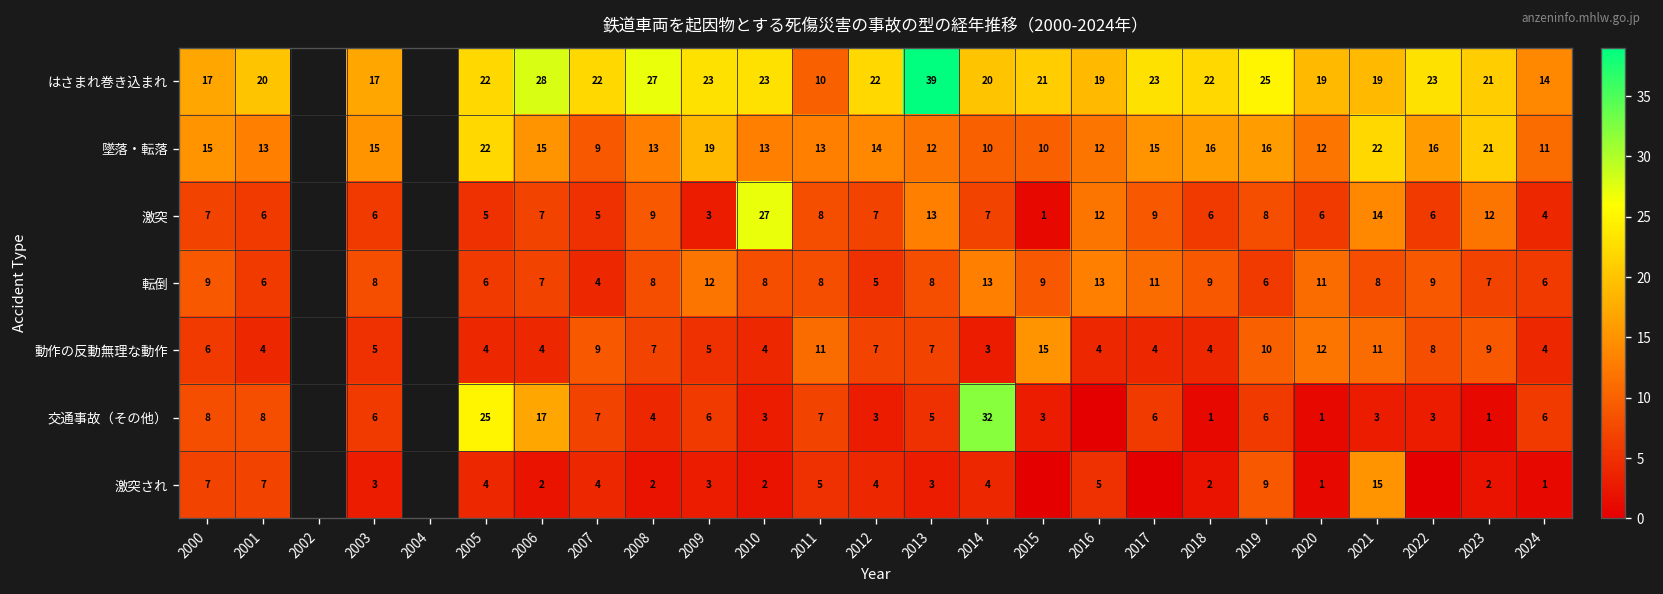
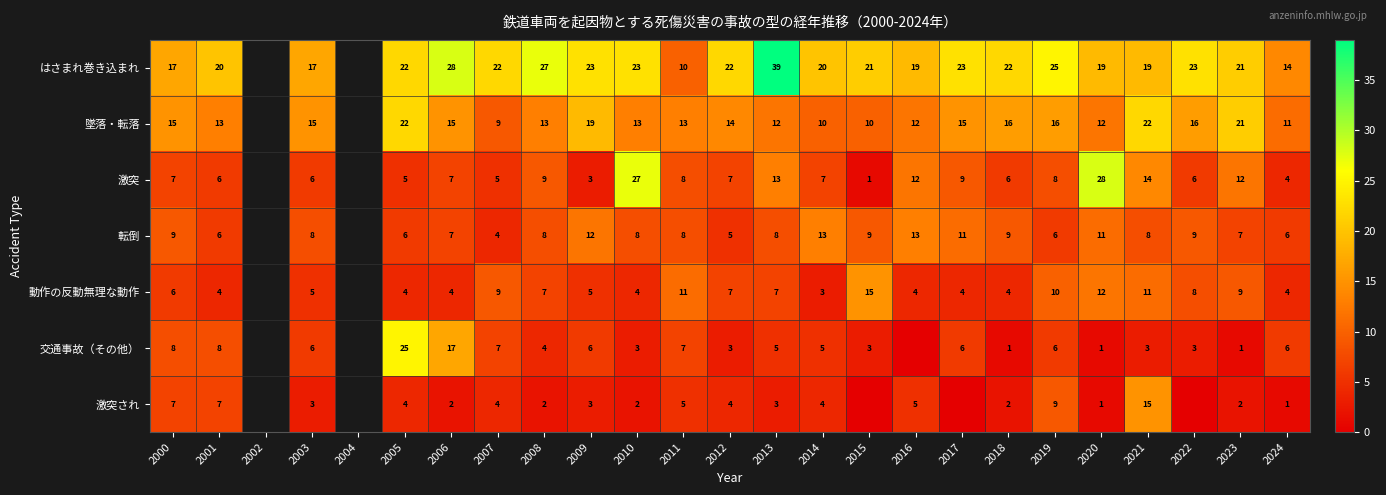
激突, 2020: 6 -> 28
交通事故（その他）, 2014: 32 -> 5
